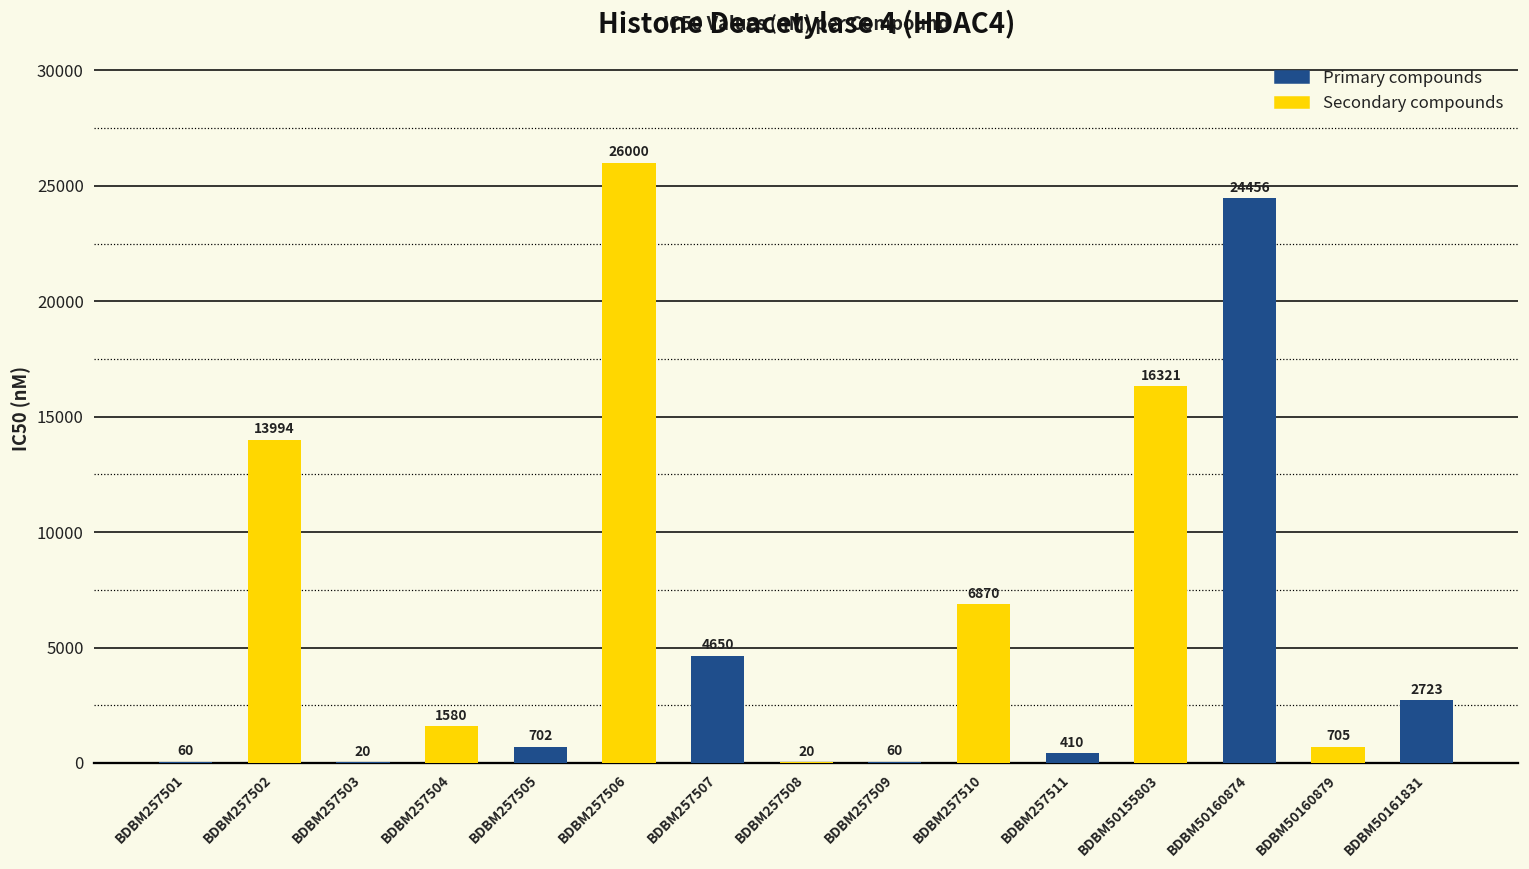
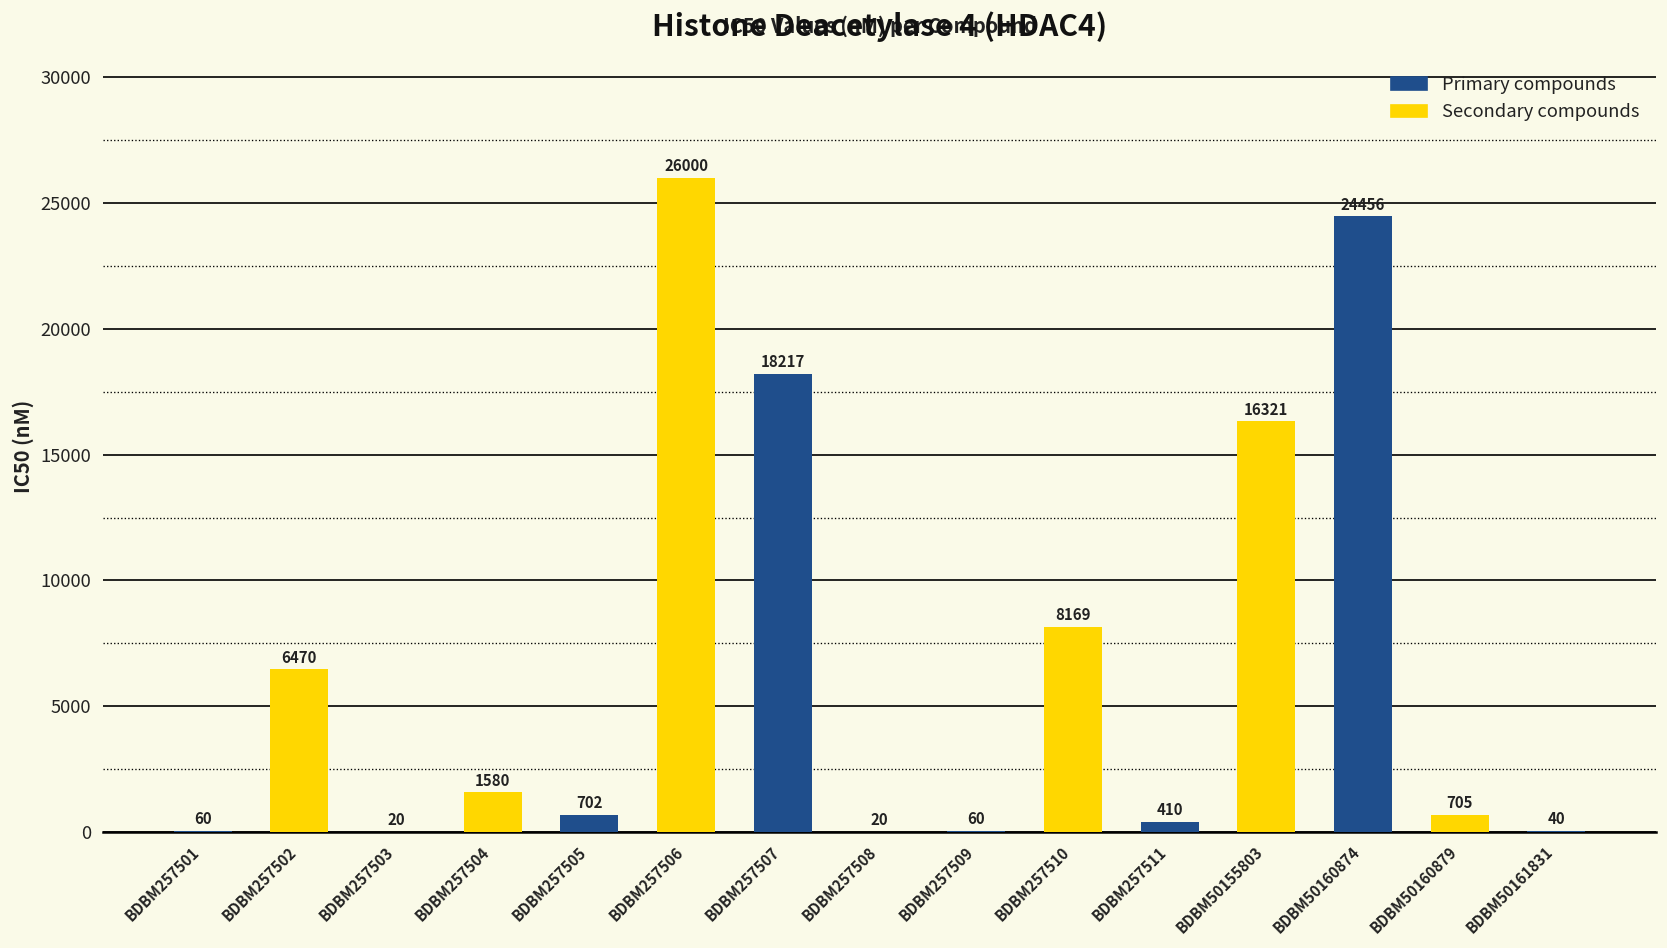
BDBM257502: 13994 -> 6470
BDBM257507: 4650 -> 18217
BDBM257510: 6870 -> 8169
BDBM50161831: 2723 -> 40
